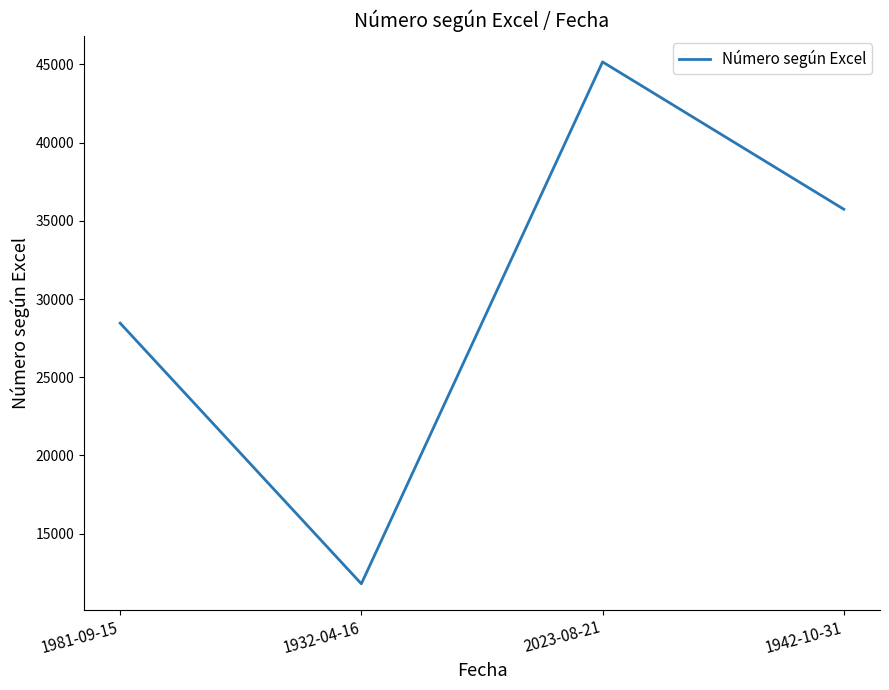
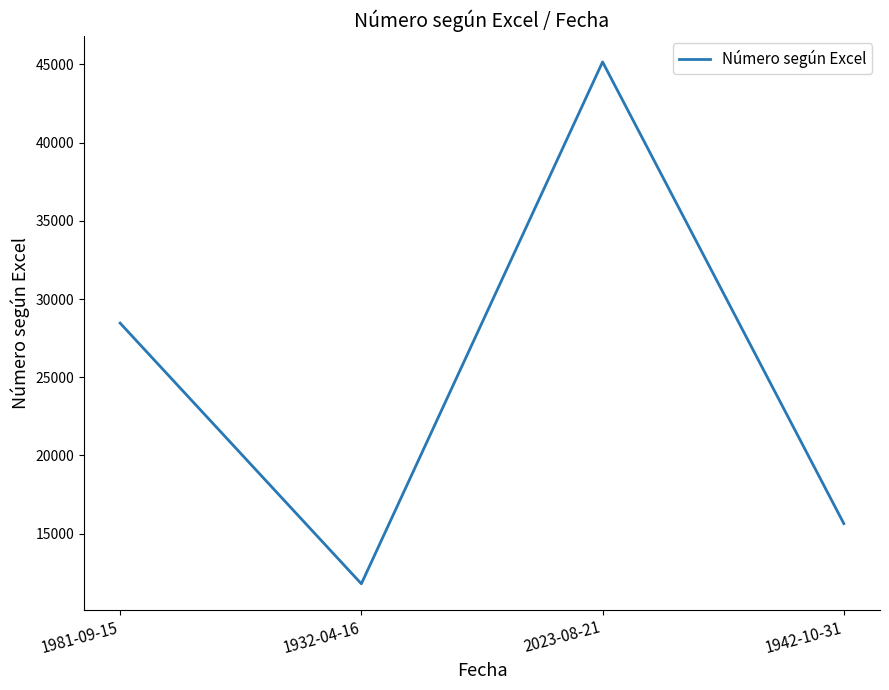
1942-10-31: 35700 -> 15600
